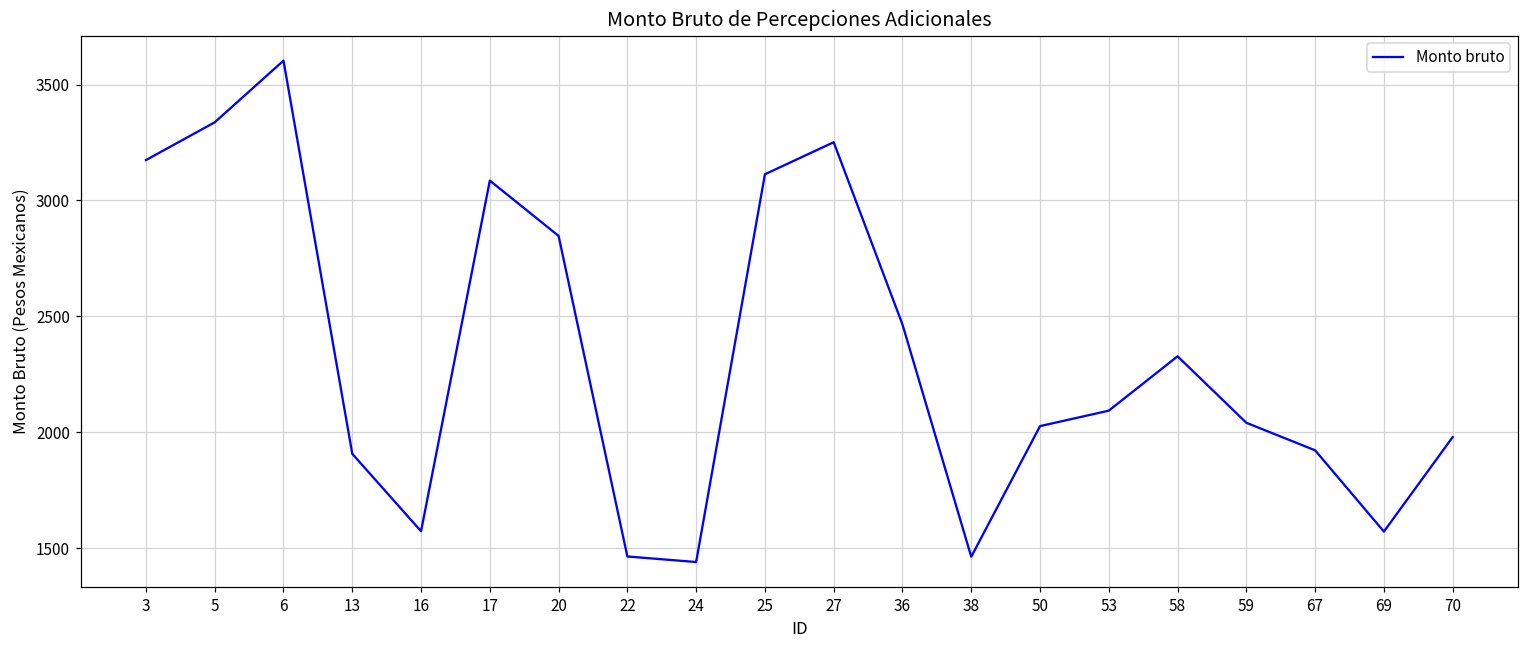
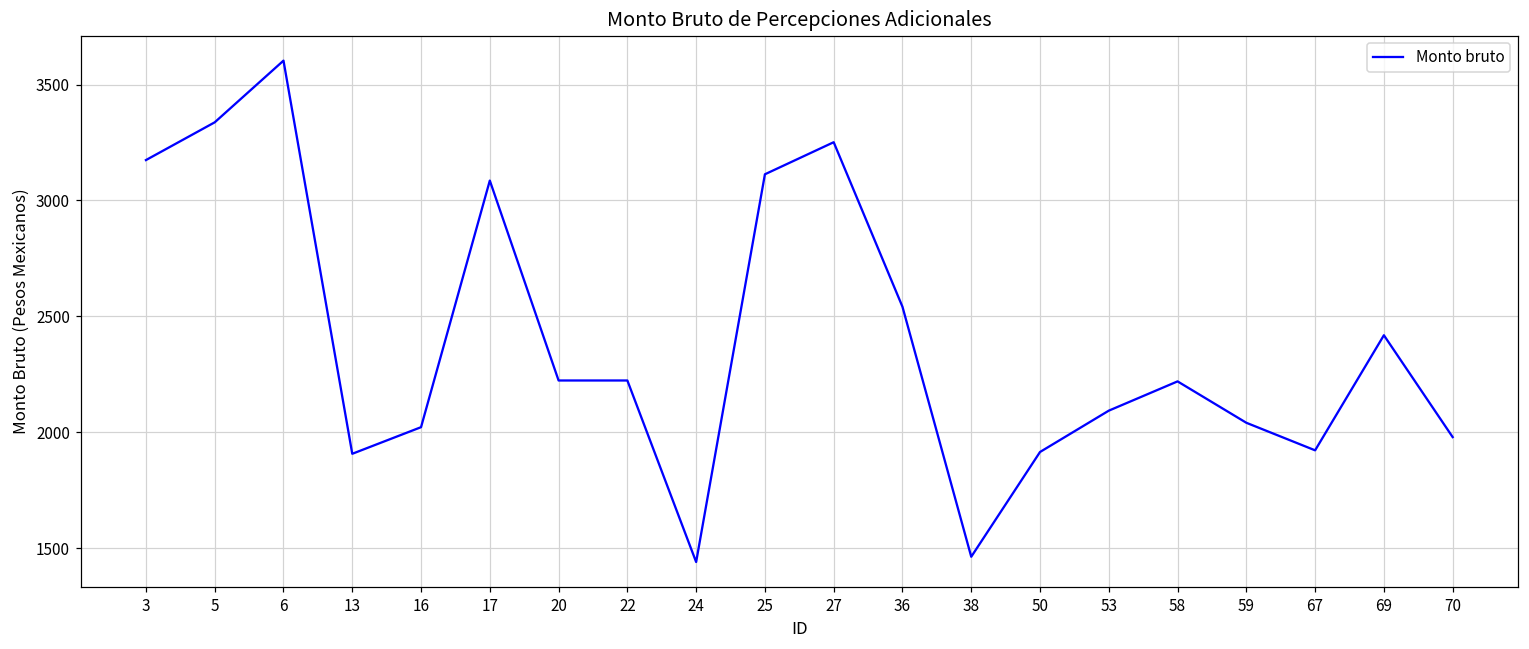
16: 1570 -> 2020
20: 2850 -> 2220
22: 1470 -> 2220
36: 2470 -> 2540
50: 2030 -> 1920
58: 2330 -> 2220
69: 1570 -> 2420
